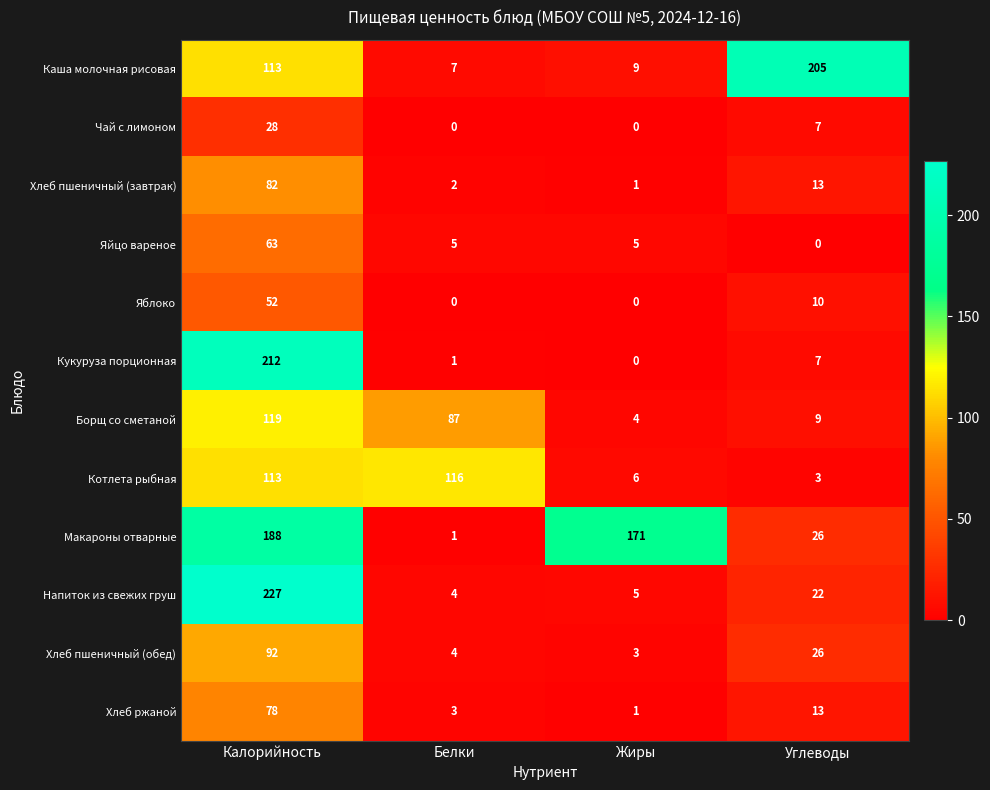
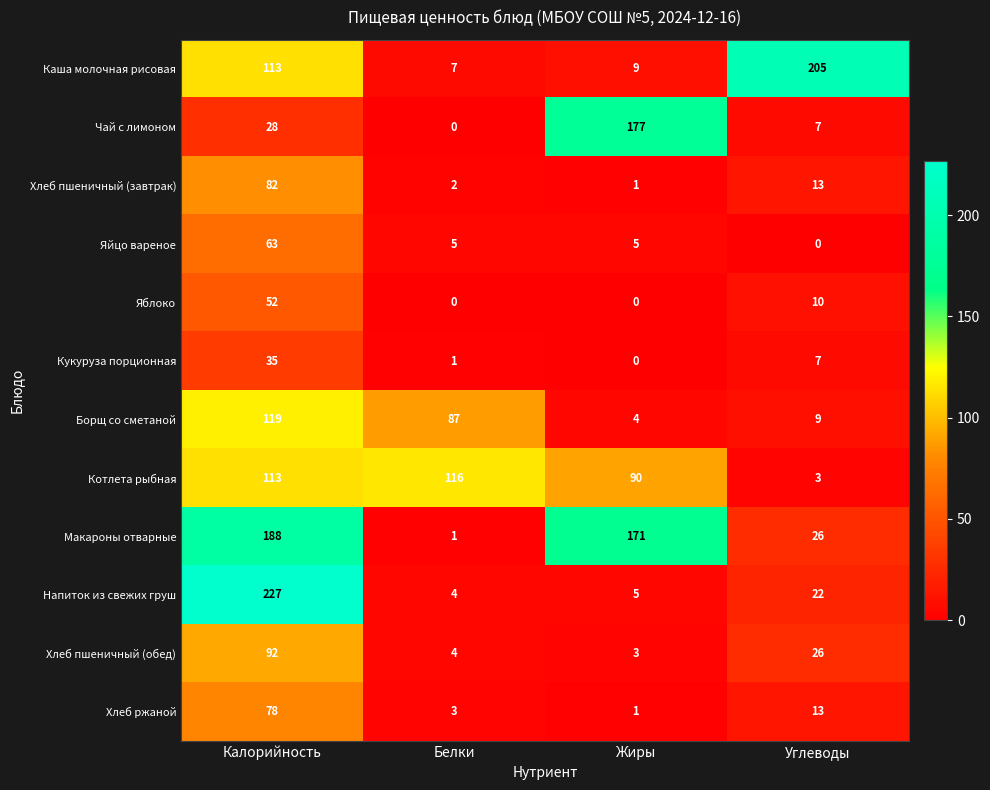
Чай с лимоном, Жиры: 0 -> 177
Кукуруза порционная, Калорийность: 212 -> 35
Котлета рыбная, Жиры: 6 -> 90
